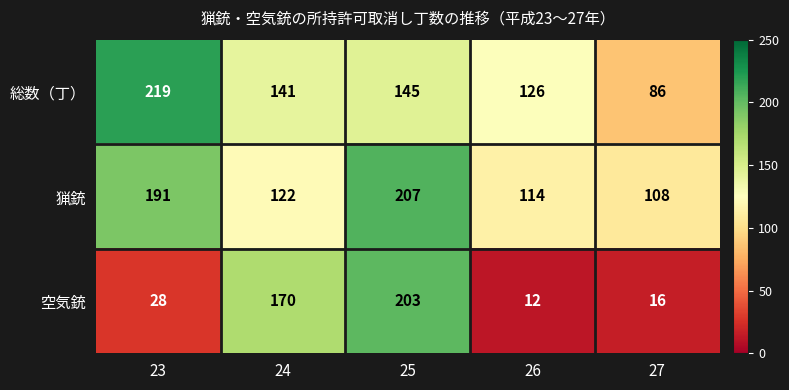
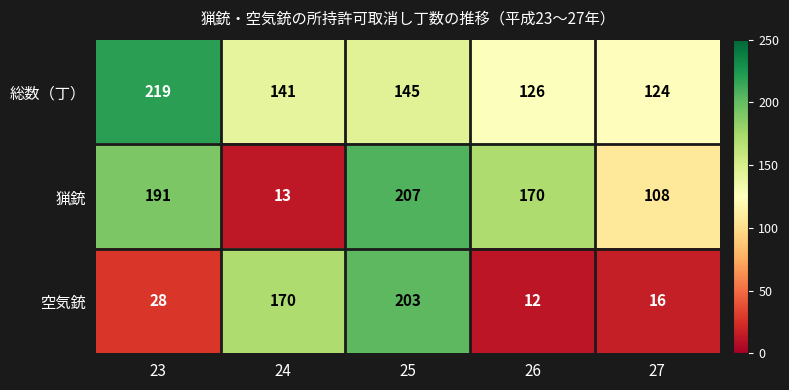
総数（丁）, 27: 86 -> 124
猟銃, 24: 122 -> 13
猟銃, 26: 114 -> 170
